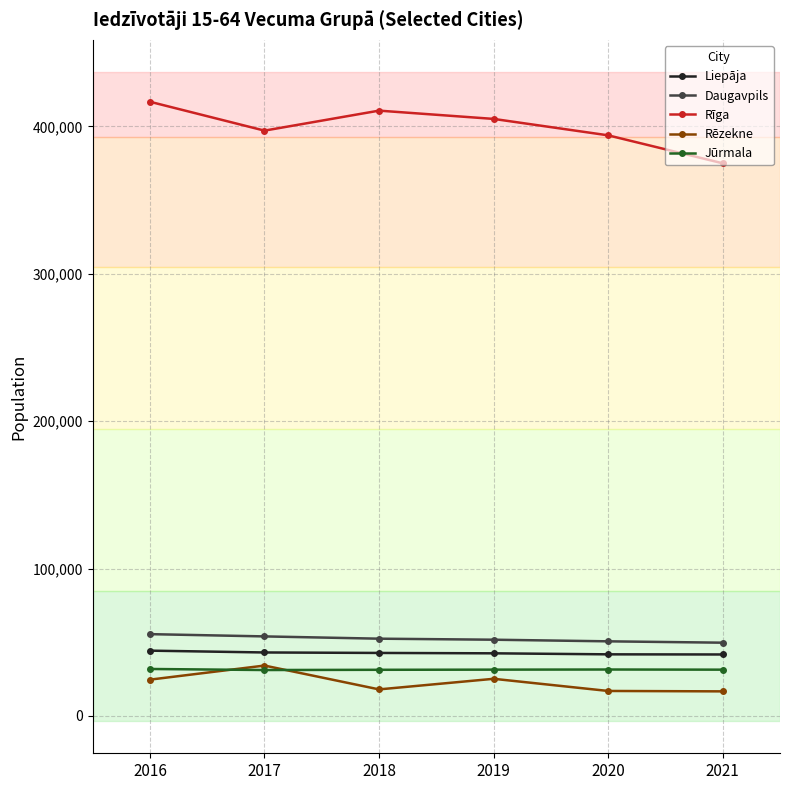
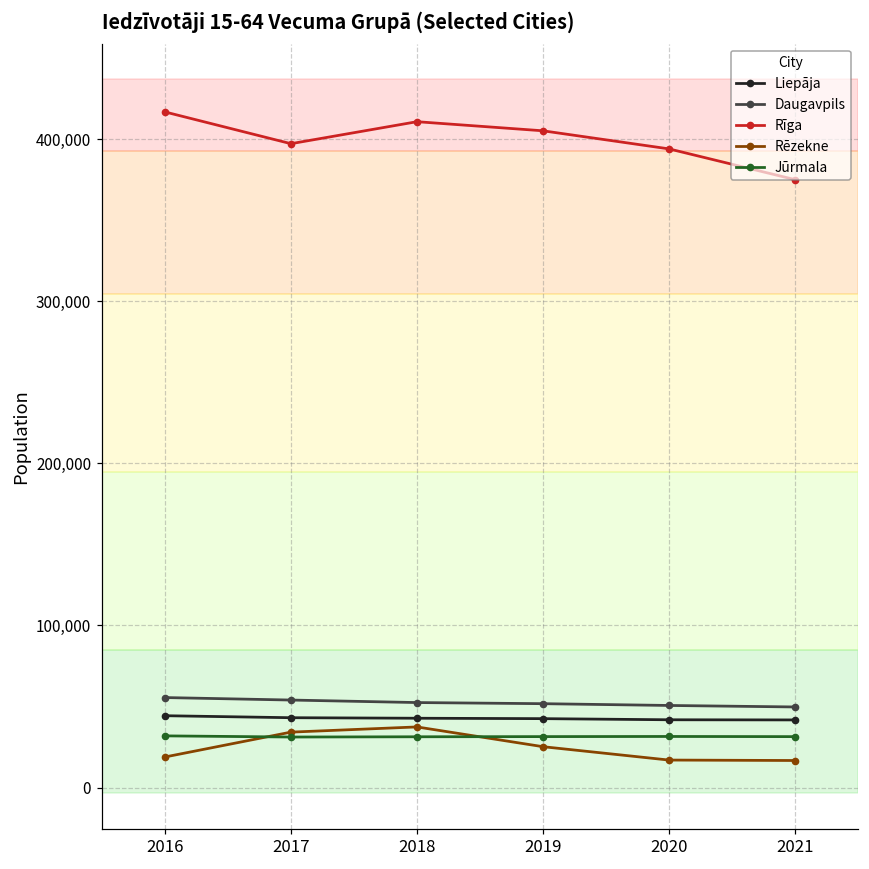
Rēzekne, 2016: 25,000 -> 19,000
Rēzekne, 2018: 18,000 -> 37,000
